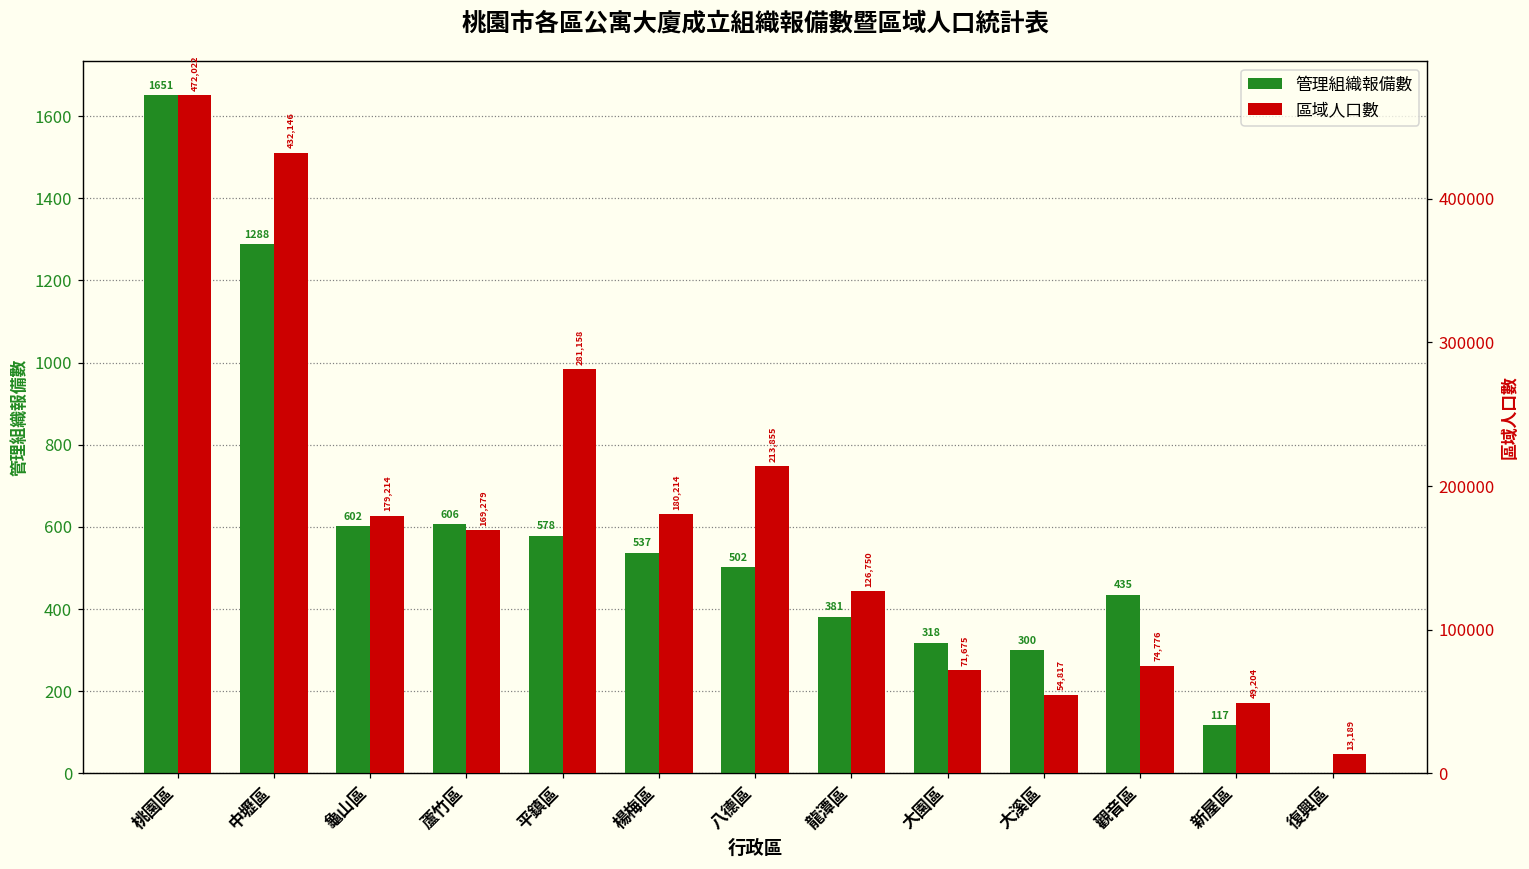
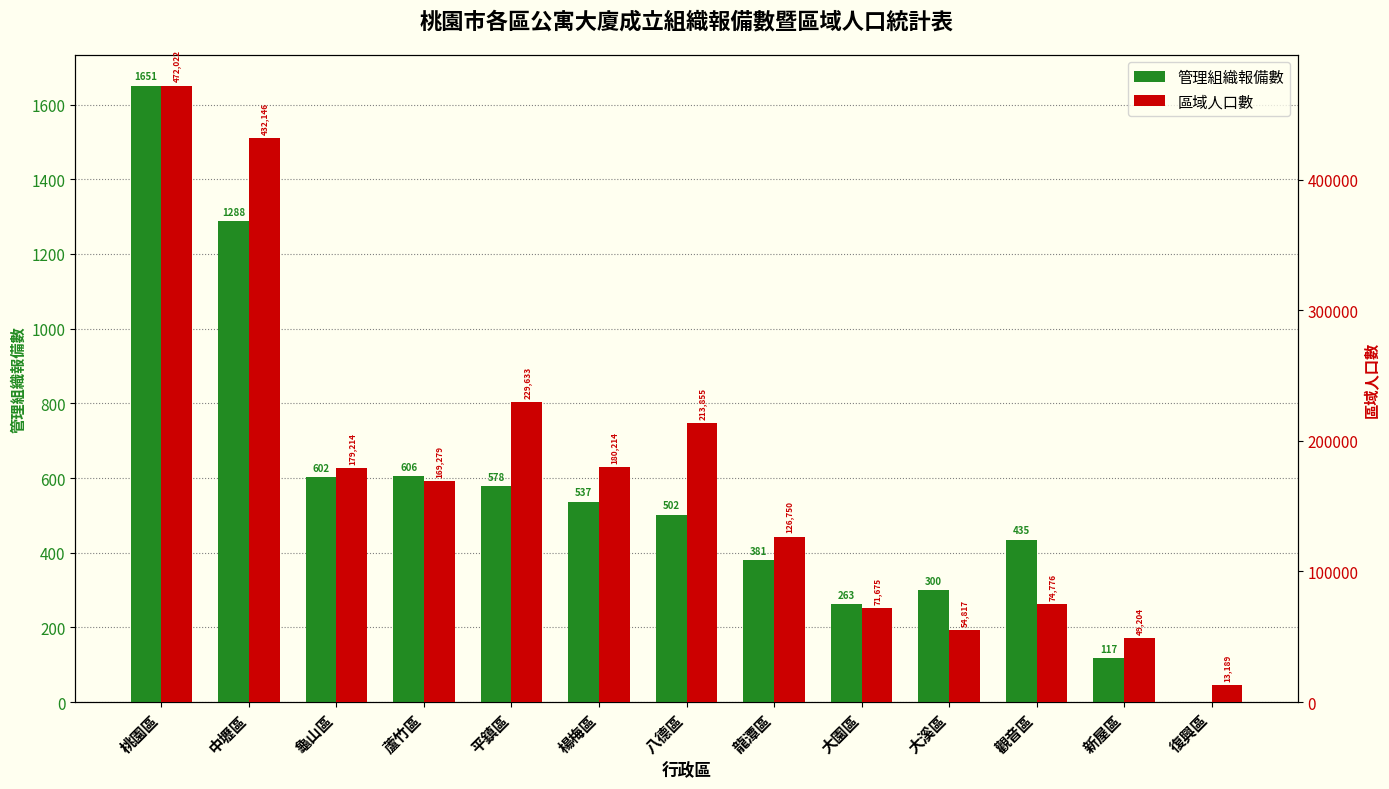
管理組織報備數, 大園區: 318 -> 263
區域人口數, 平鎮區: 281,158 -> 229,633
